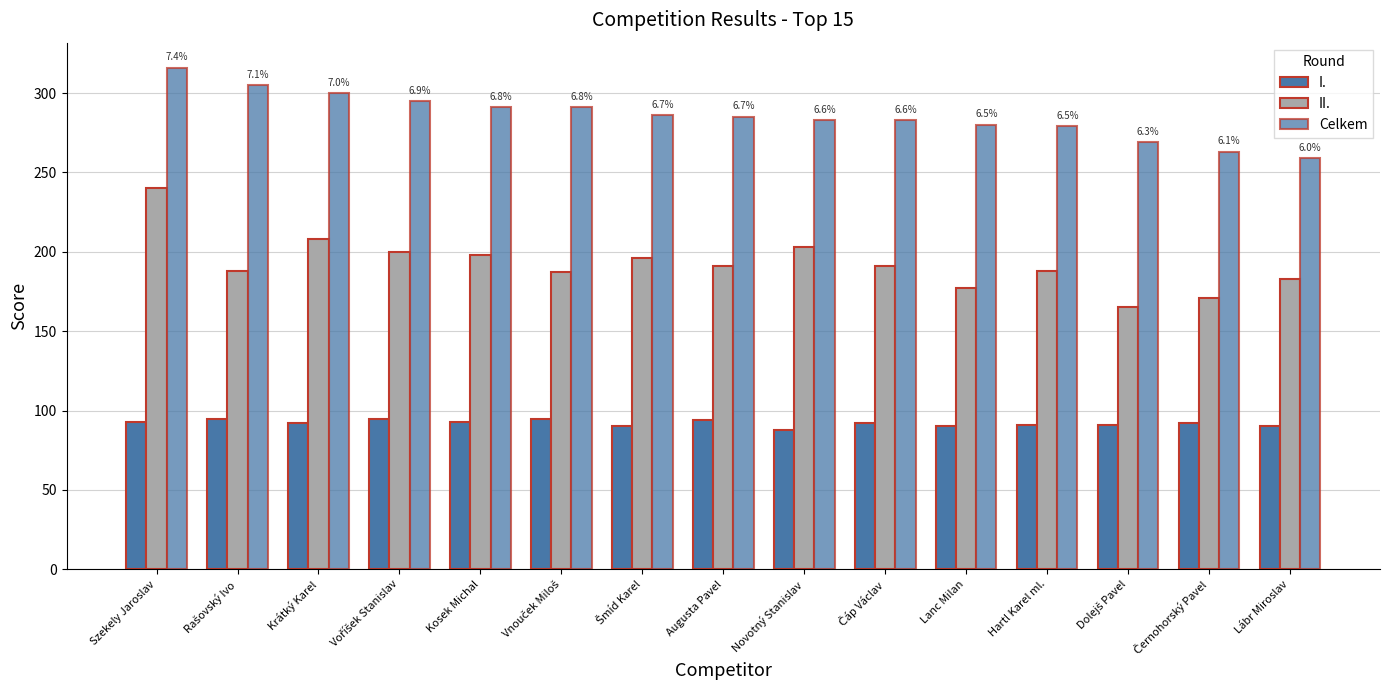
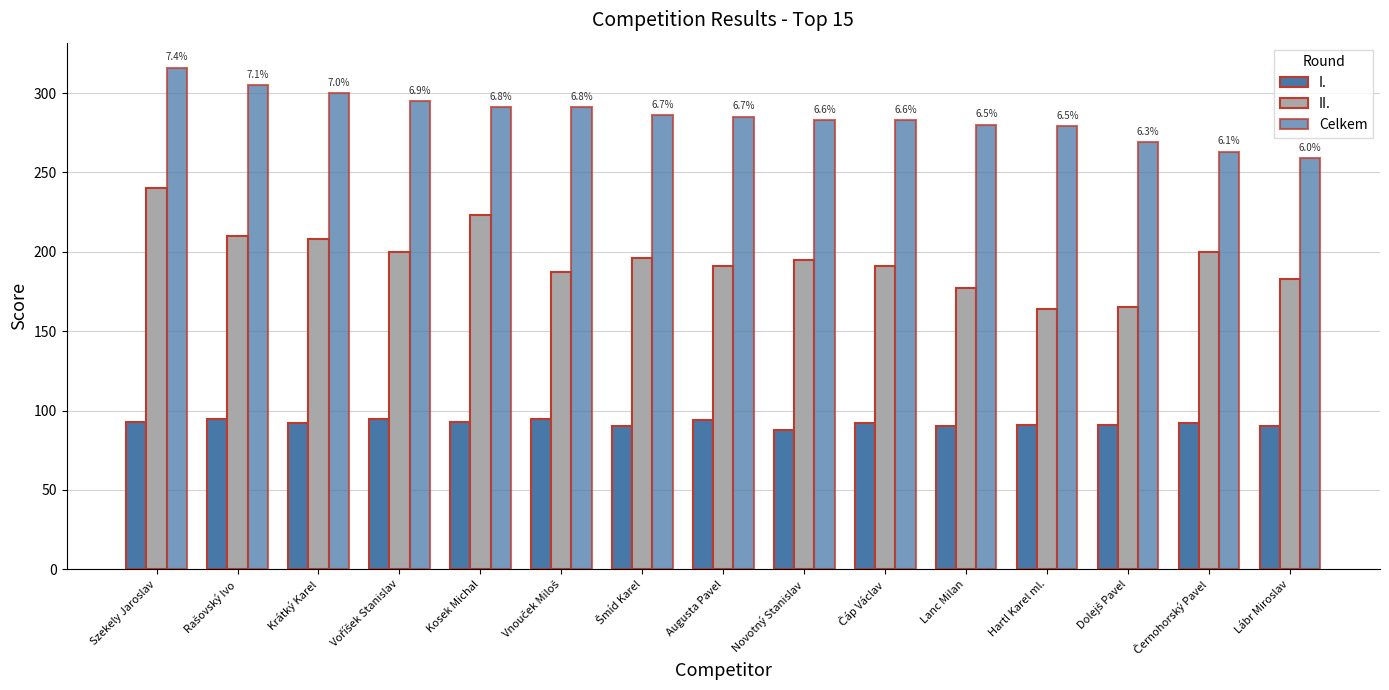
II., Rašovský Ivo: 188 -> 210
II., Kosek Michal: 198 -> 223
II., Novotný Stanislav: 203 -> 195
II., Hartl Karel ml.: 188 -> 164
II., Černohorský Pavel: 171 -> 200
